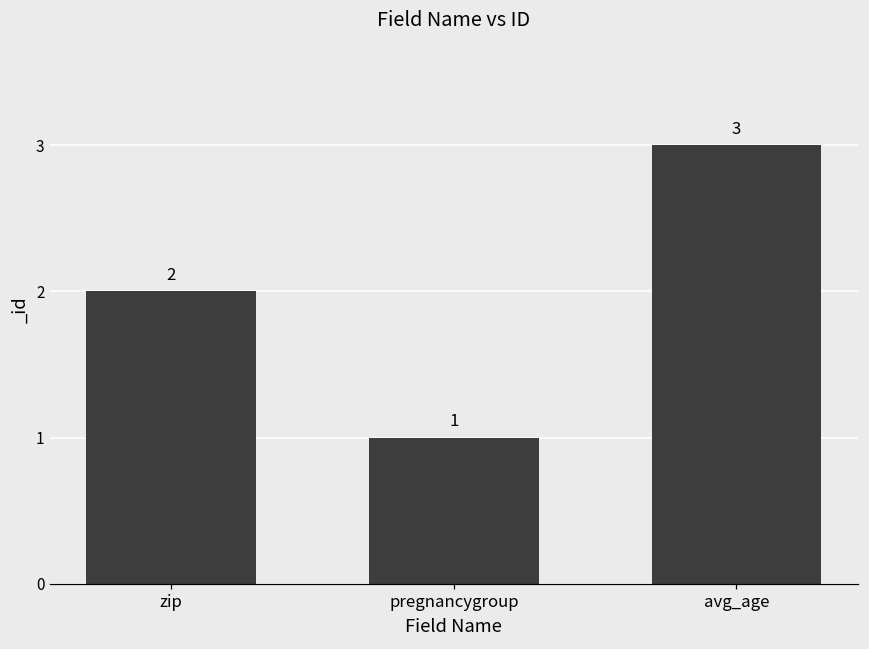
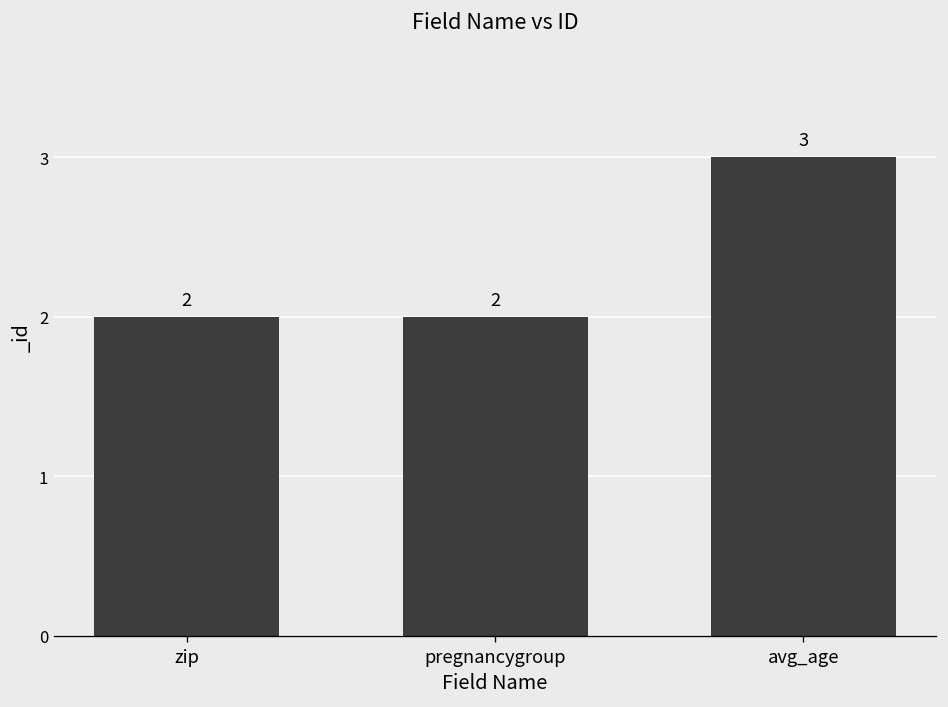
pregnancygroup: 1 -> 2
